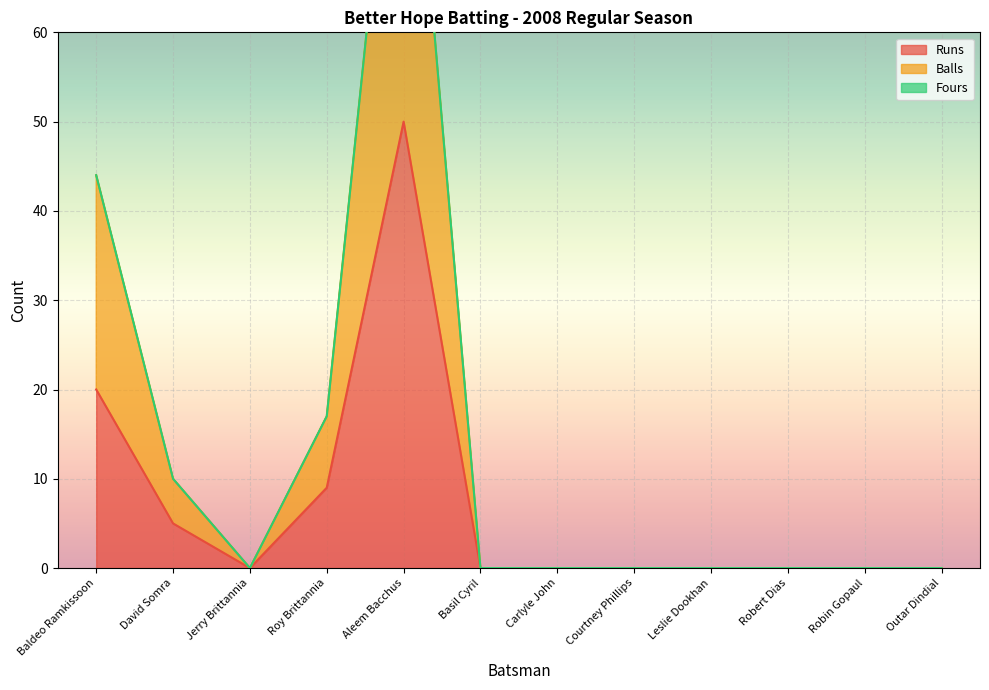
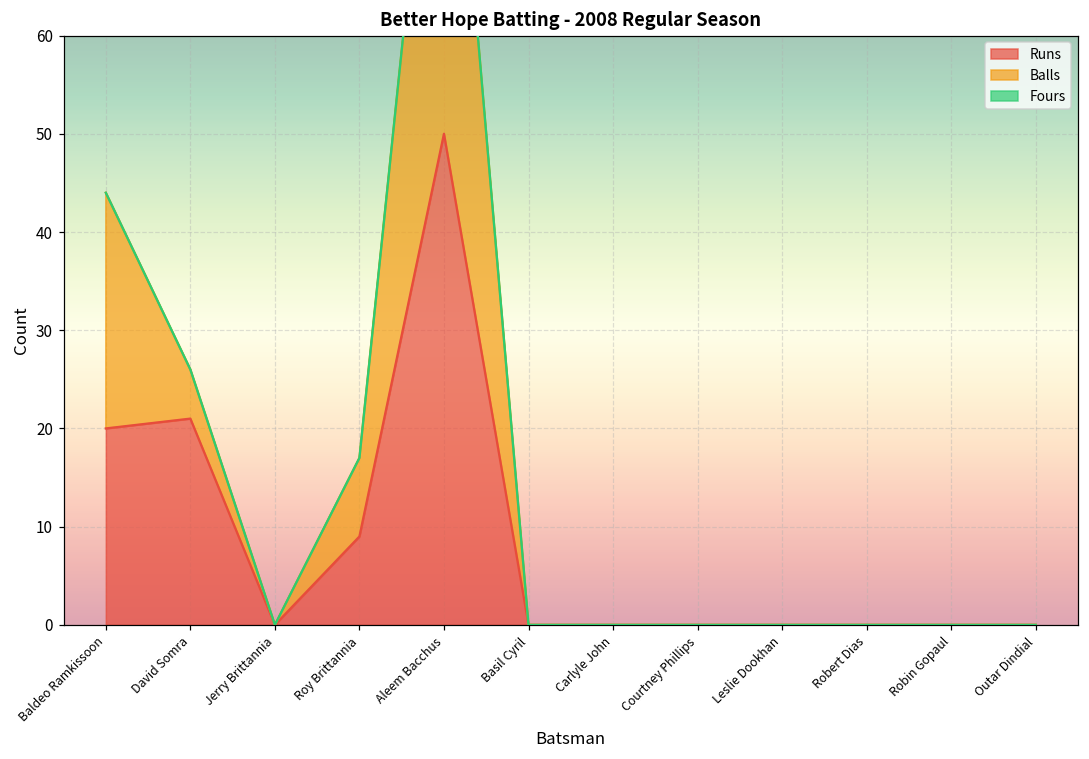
Runs, David Somra: 5 -> 21
